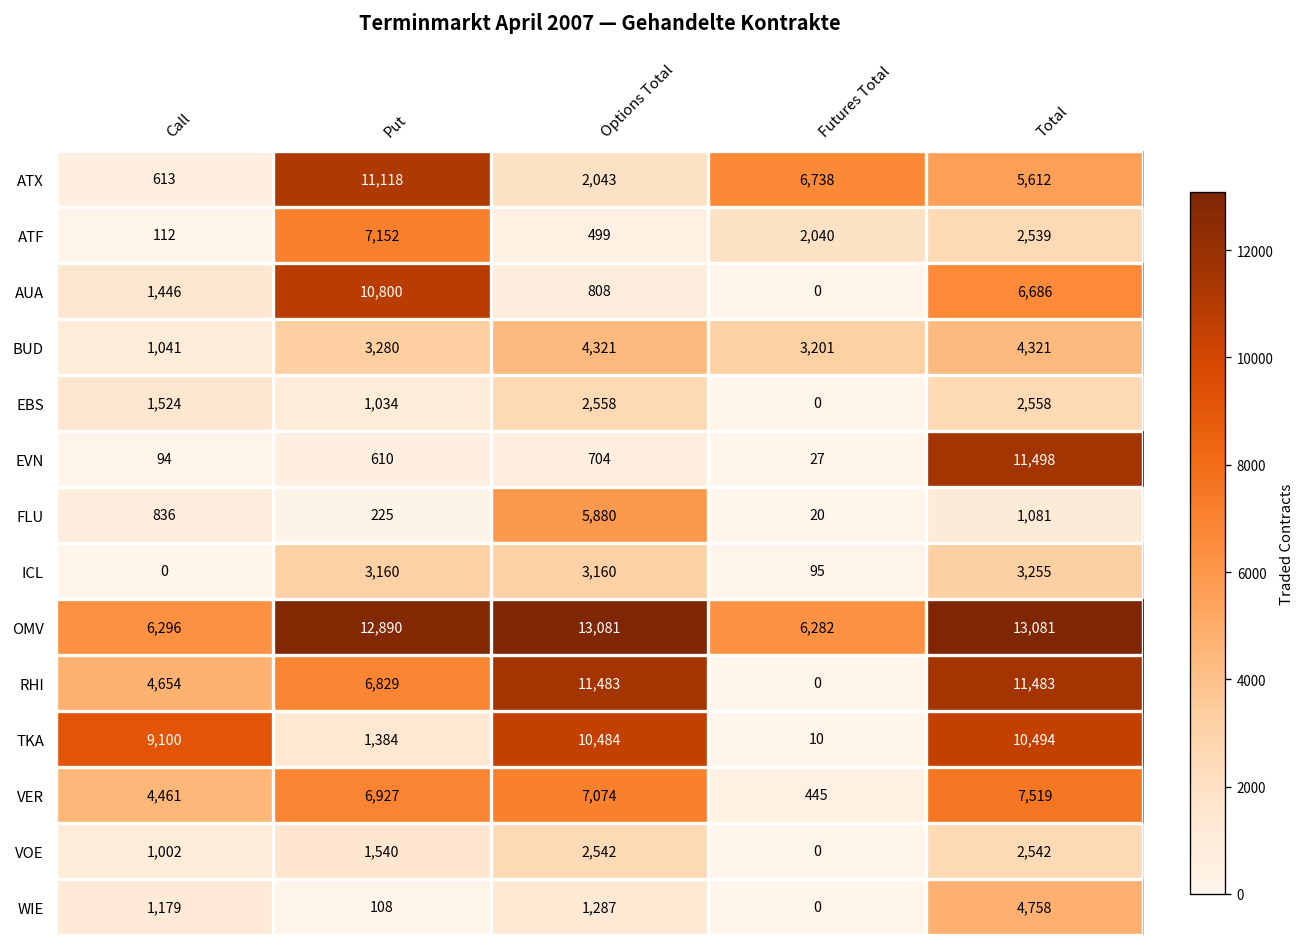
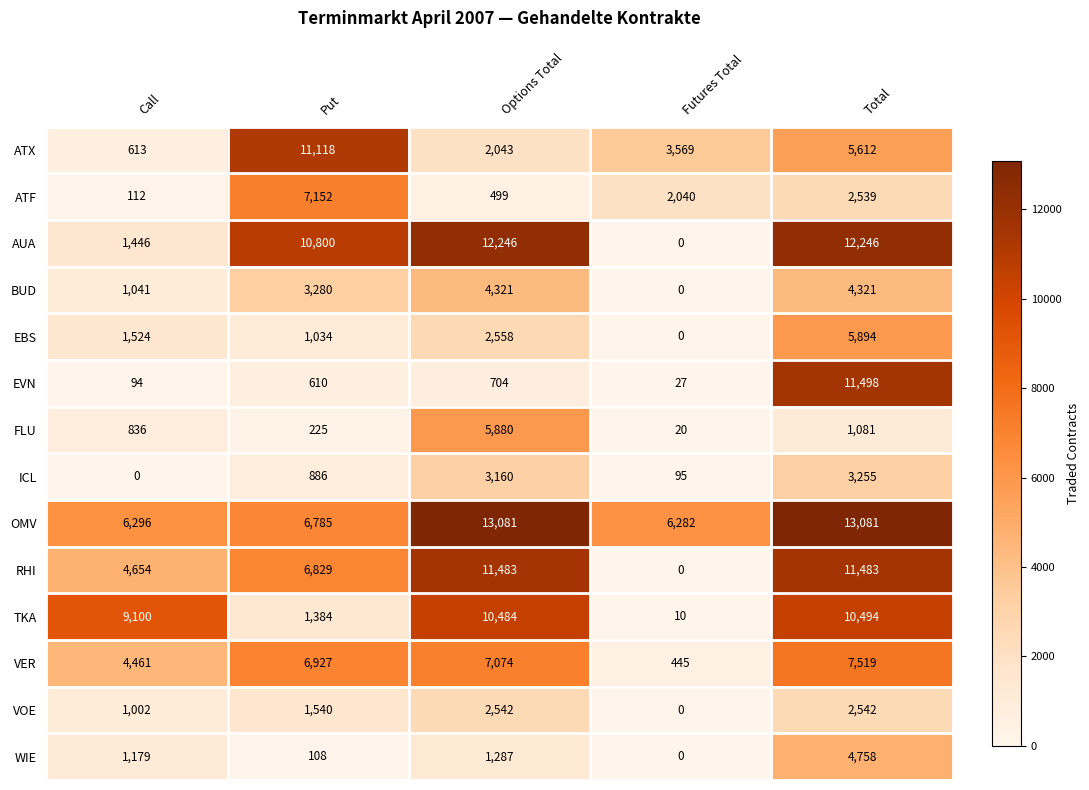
ATX, Futures Total: 6,738 -> 3,569
AUA, Options Total: 808 -> 12,246
AUA, Total: 6,686 -> 12,246
BUD, Futures Total: 3,201 -> 0
EBS, Total: 2,558 -> 5,894
ICL, Put: 3,160 -> 886
OMV, Put: 12,890 -> 6,785
